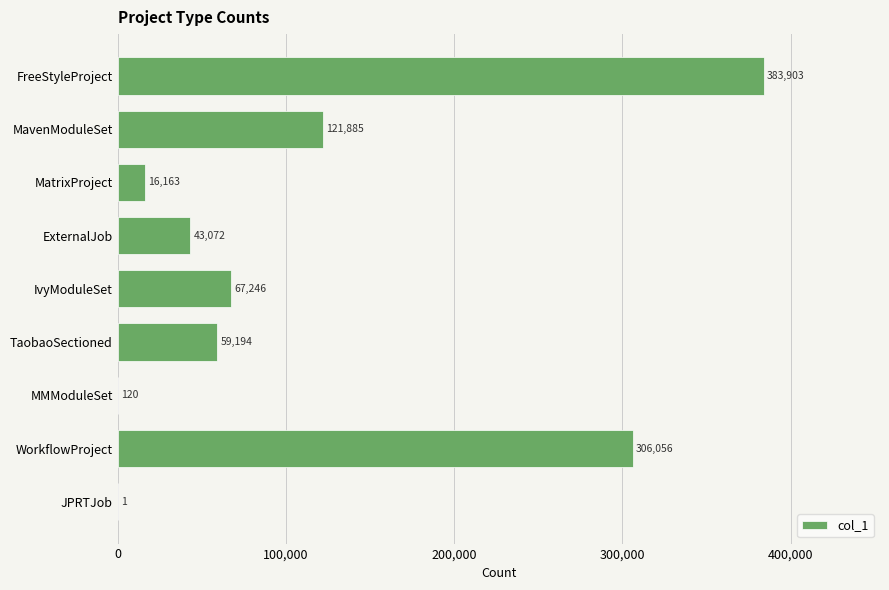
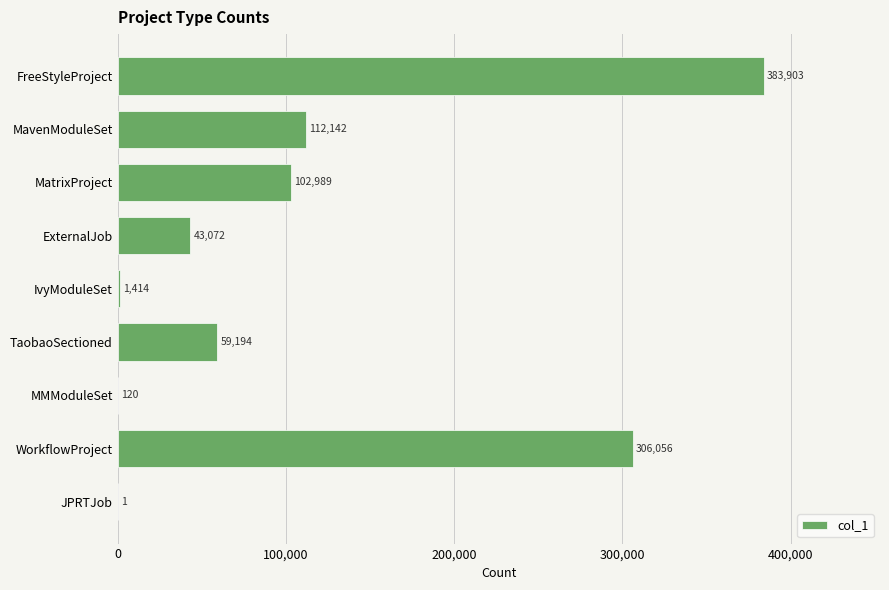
MavenModuleSet: 121,885 -> 112,142
MatrixProject: 16,163 -> 102,989
IvyModuleSet: 67,246 -> 1,414
